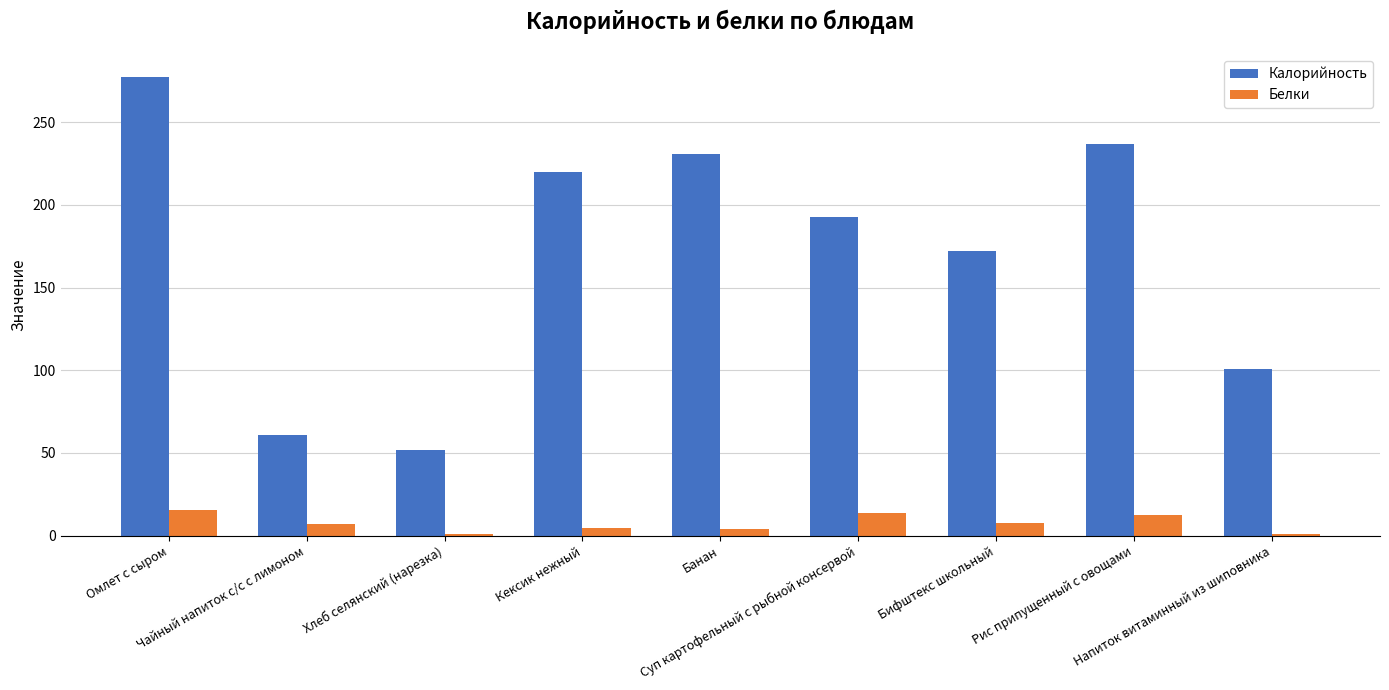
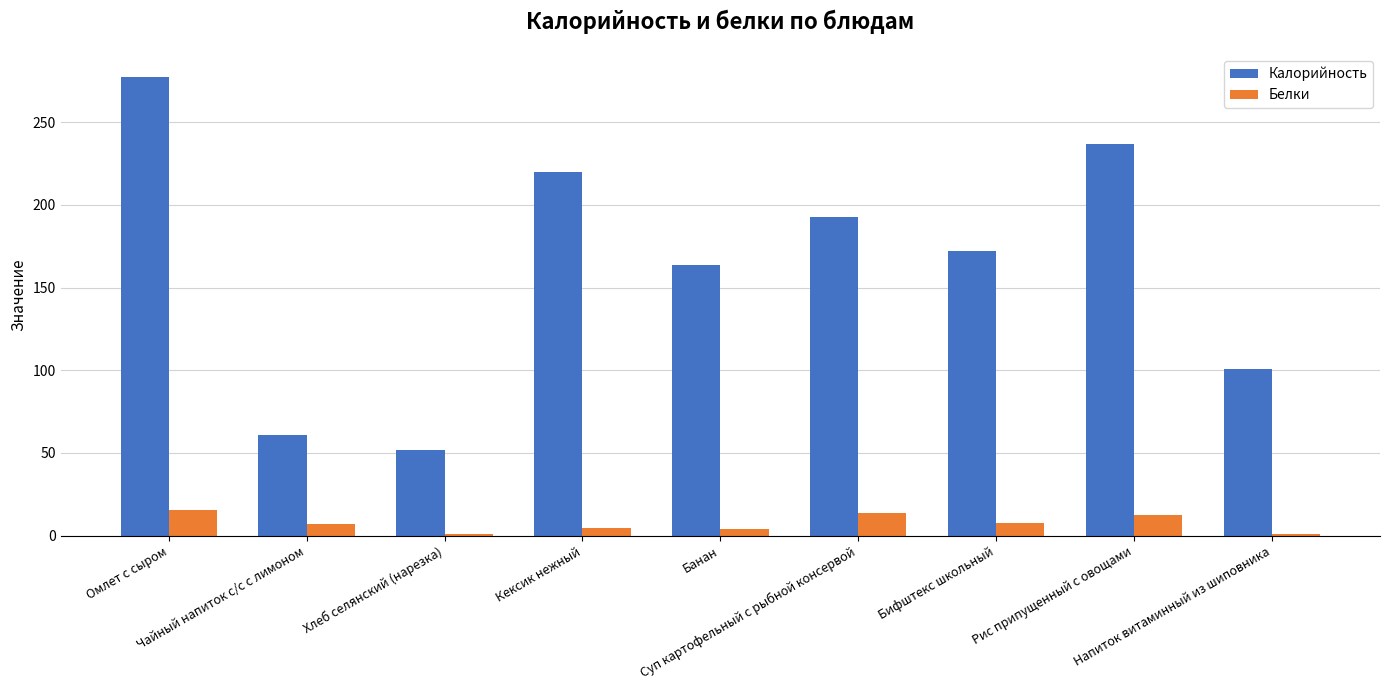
Калорийность, Банан: 231 -> 164
